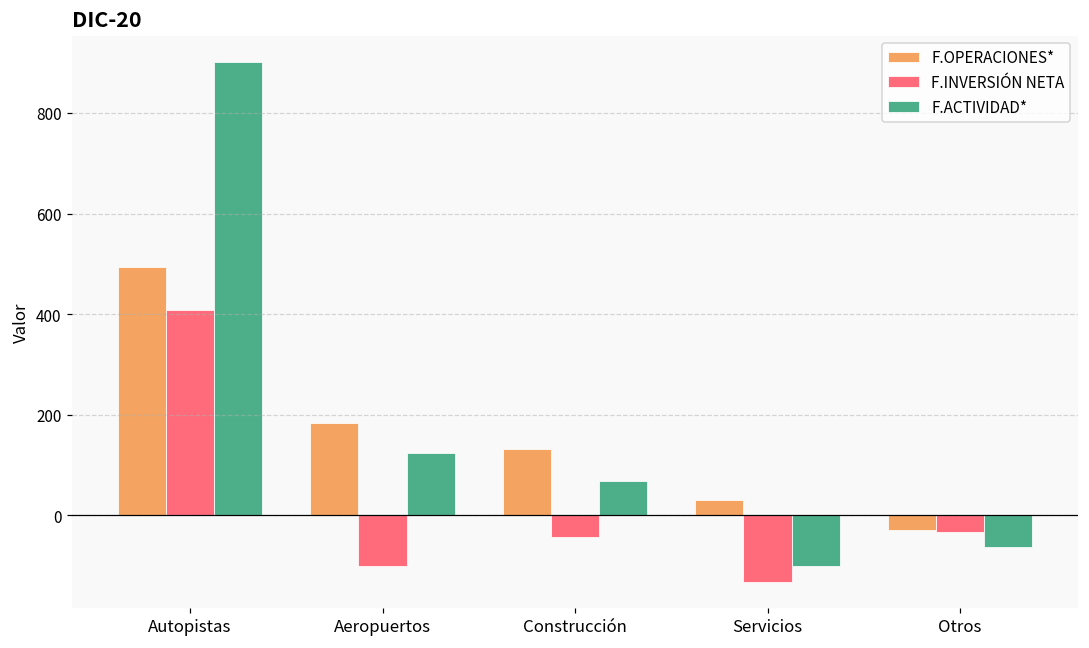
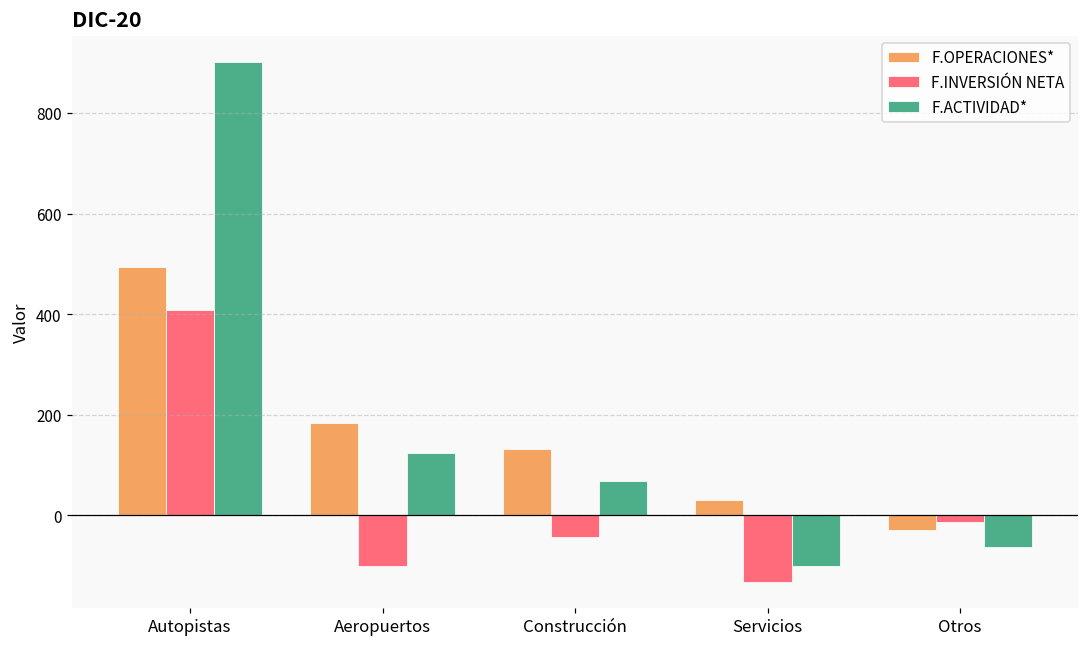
F.INVERSIÓN NETA, Otros: -30 -> -10
